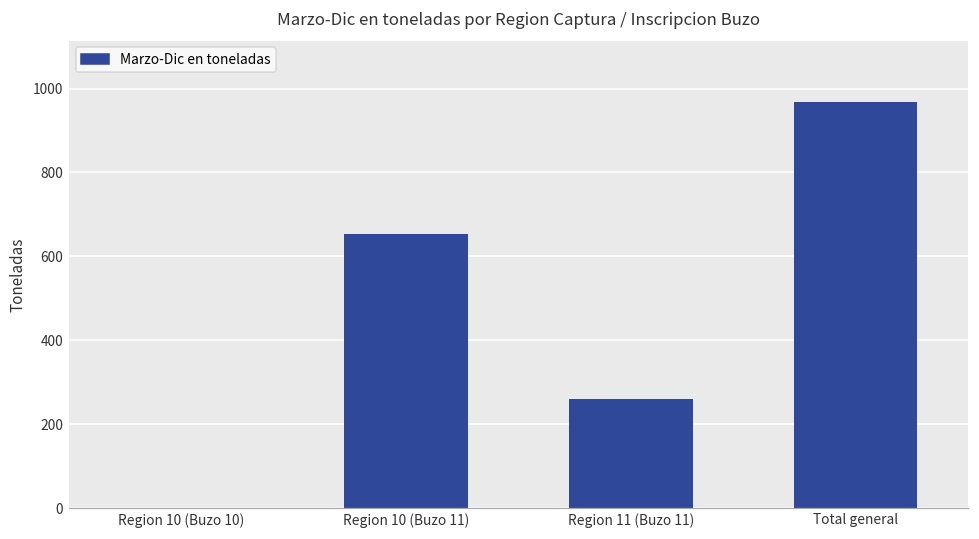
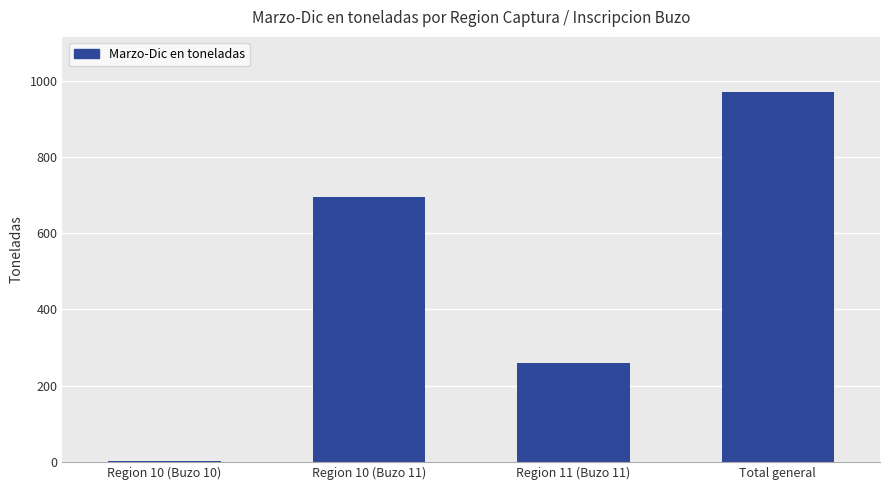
Region 10 (Buzo 11): 650 -> 690
